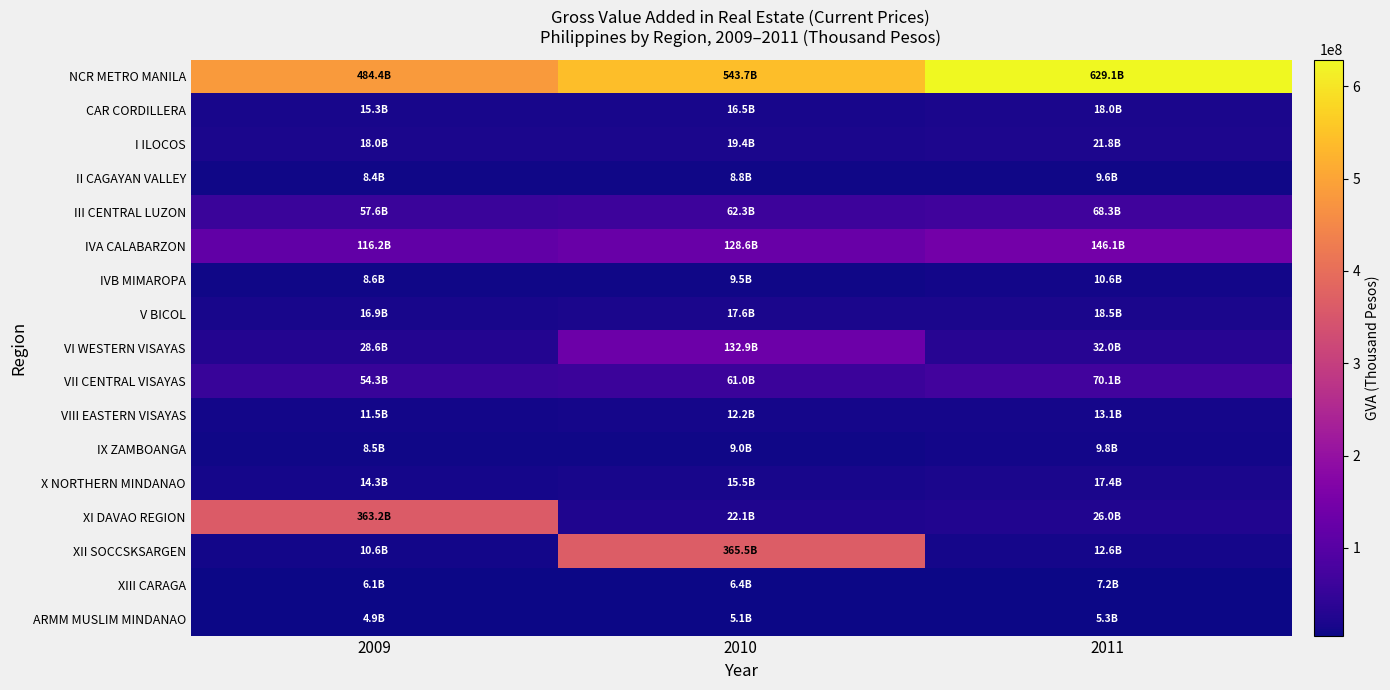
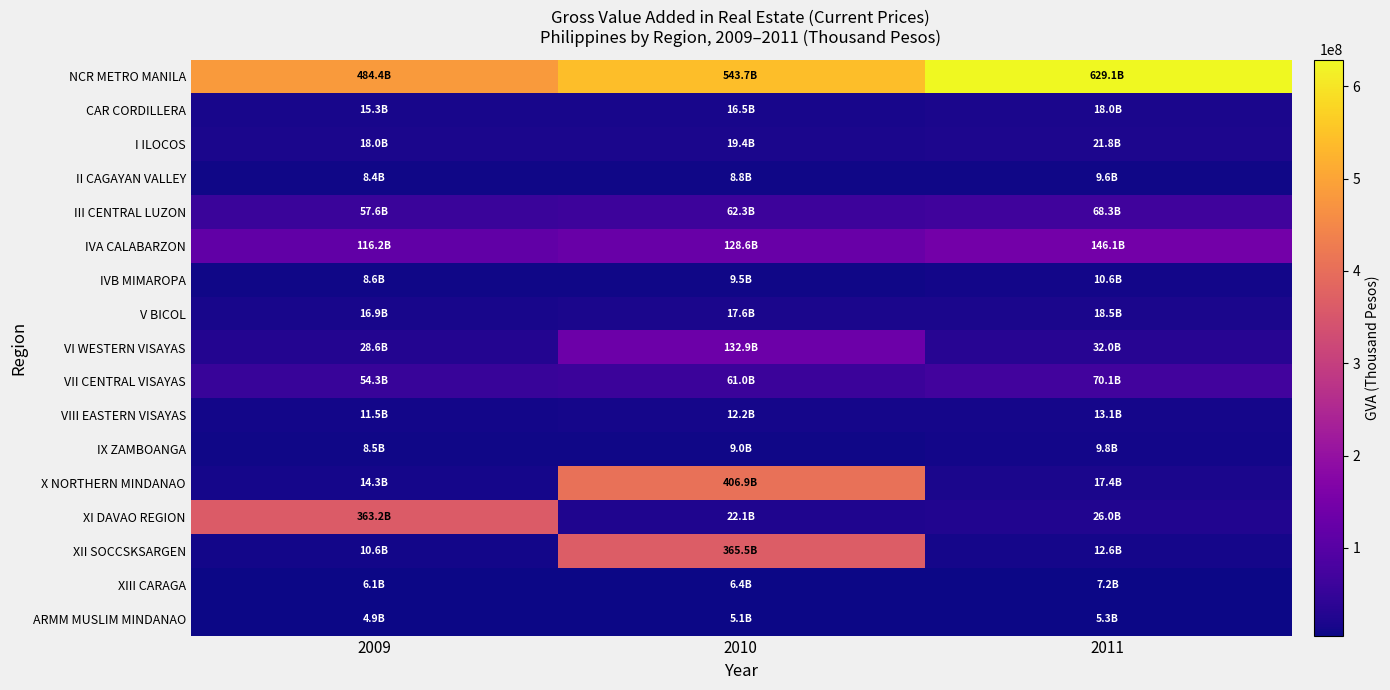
X NORTHERN MINDANAO, 2010: 15.5B -> 406.9B
